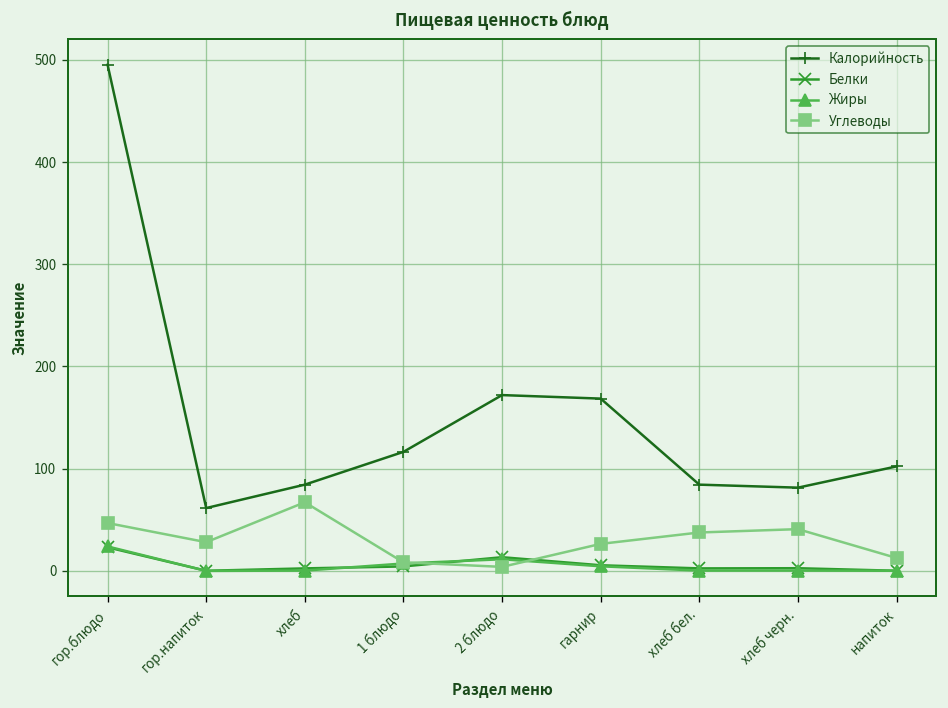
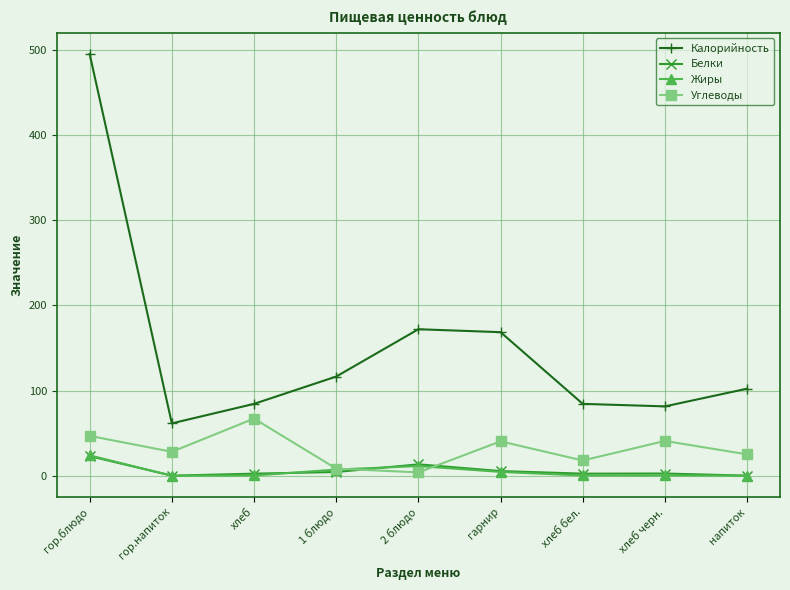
Углеводы, гарнир: 30 -> 40
Углеводы, хлеб бел.: 40 -> 20
Углеводы, напиток: 10 -> 30
